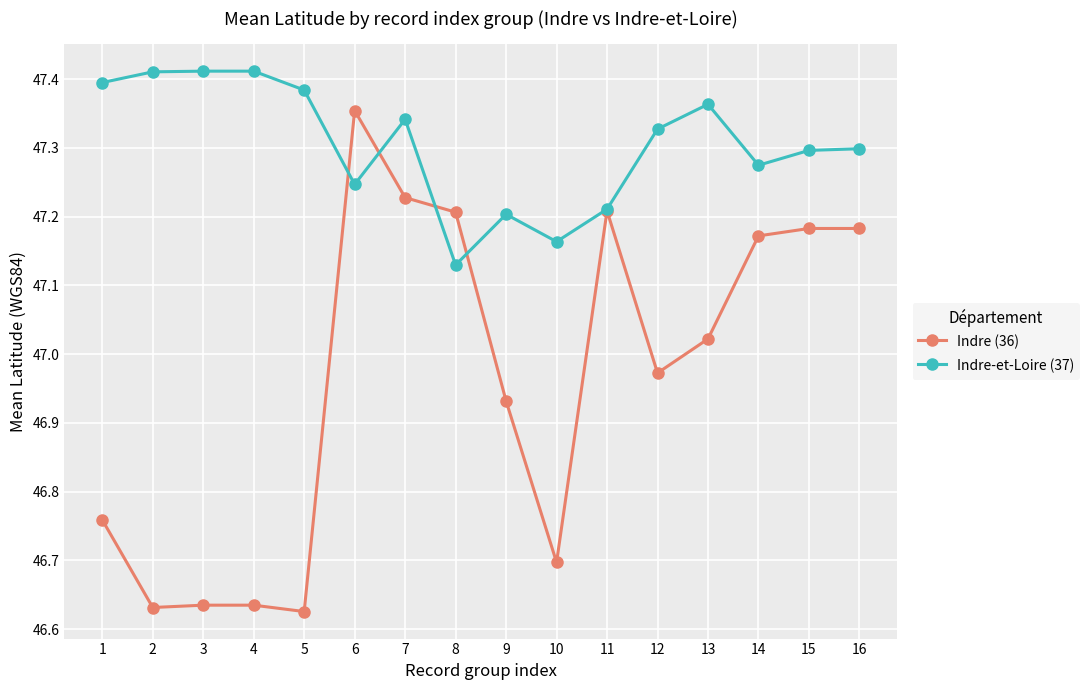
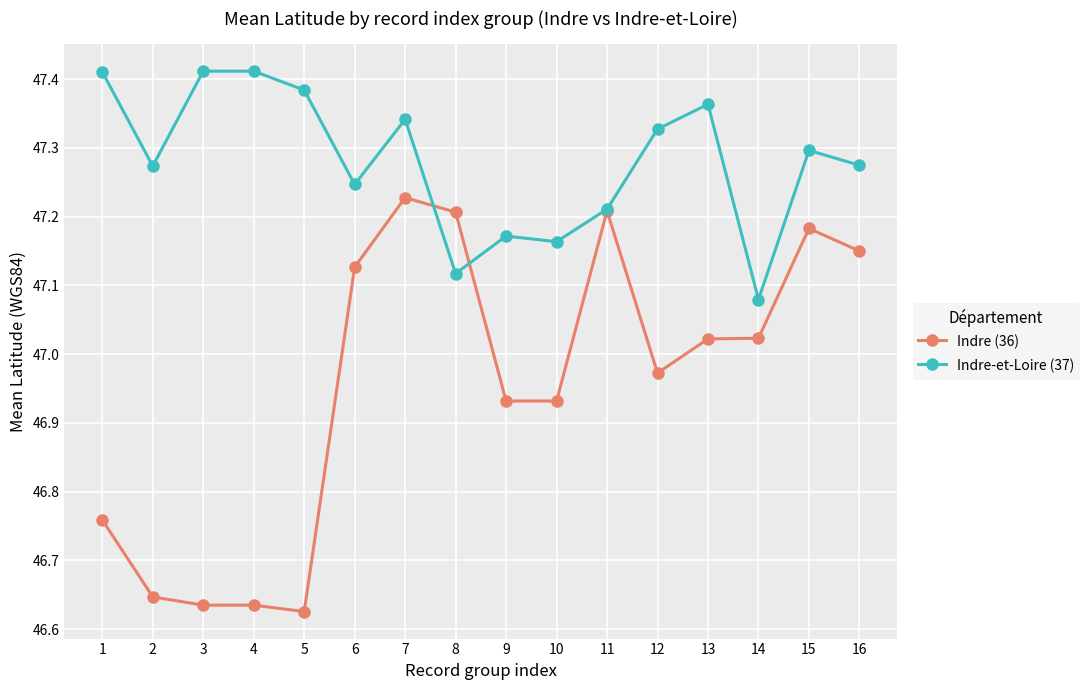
Indre-et-Loire (37), 1: 47.40 -> 47.41
Indre (36), 2: 46.63 -> 46.65
Indre-et-Loire (37), 2: 47.41 -> 47.27
Indre (36), 6: 47.35 -> 47.13
Indre-et-Loire (37), 8: 47.13 -> 47.12
Indre-et-Loire (37), 9: 47.20 -> 47.17
Indre (36), 10: 46.70 -> 46.93
Indre (36), 14: 47.17 -> 47.02
Indre-et-Loire (37), 14: 47.27 -> 47.08
Indre (36), 16: 47.18 -> 47.15
Indre-et-Loire (37), 16: 47.30 -> 47.27
